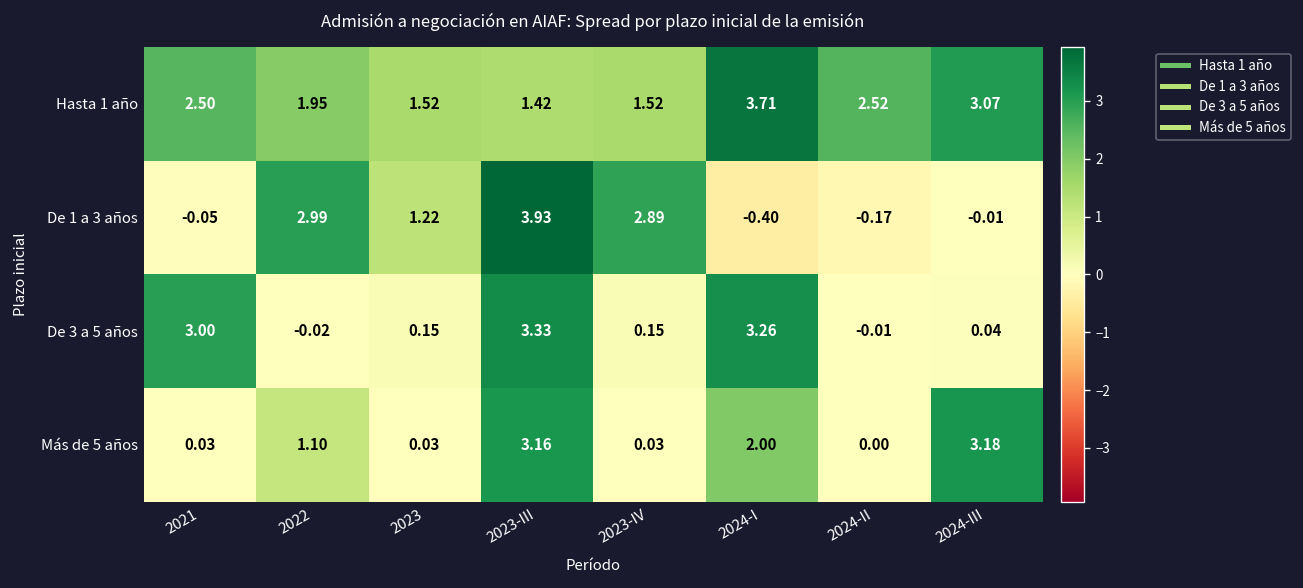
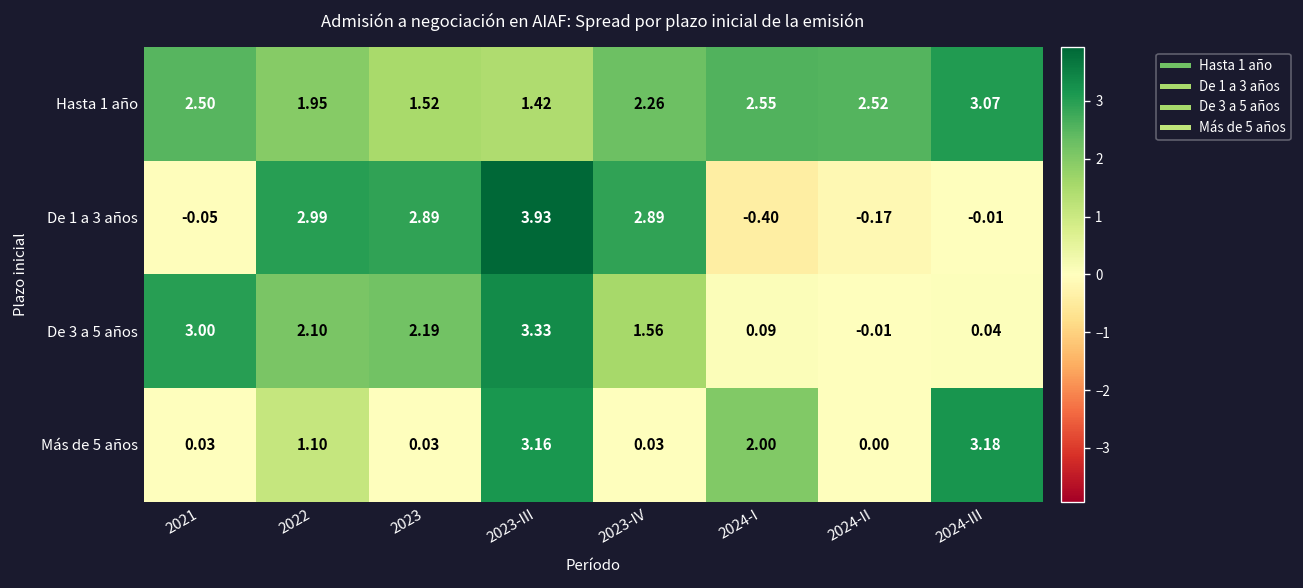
Hasta 1 año, 2023-IV: 1.52 -> 2.26
Hasta 1 año, 2024-I: 3.71 -> 2.55
De 1 a 3 años, 2023: 1.22 -> 2.89
De 3 a 5 años, 2022: -0.02 -> 2.10
De 3 a 5 años, 2023: 0.15 -> 2.19
De 3 a 5 años, 2023-IV: 0.15 -> 1.56
De 3 a 5 años, 2024-I: 3.26 -> 0.09
